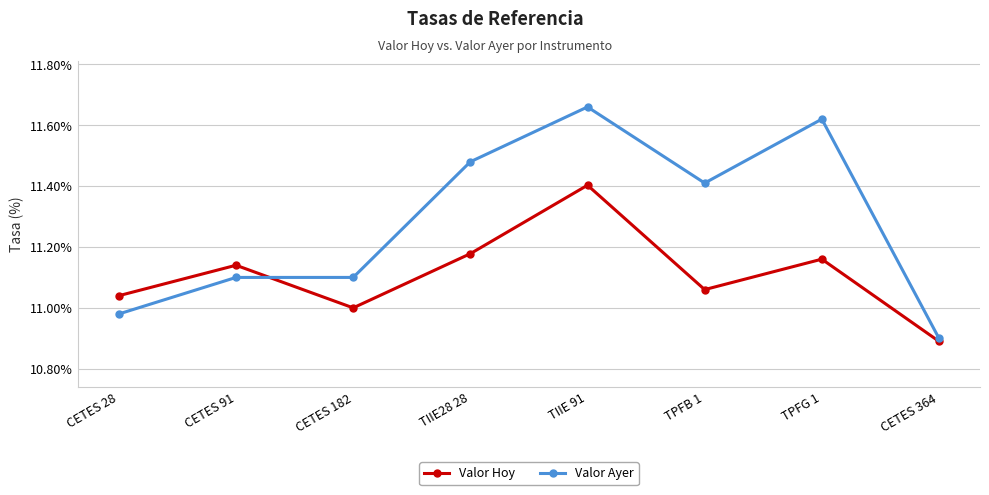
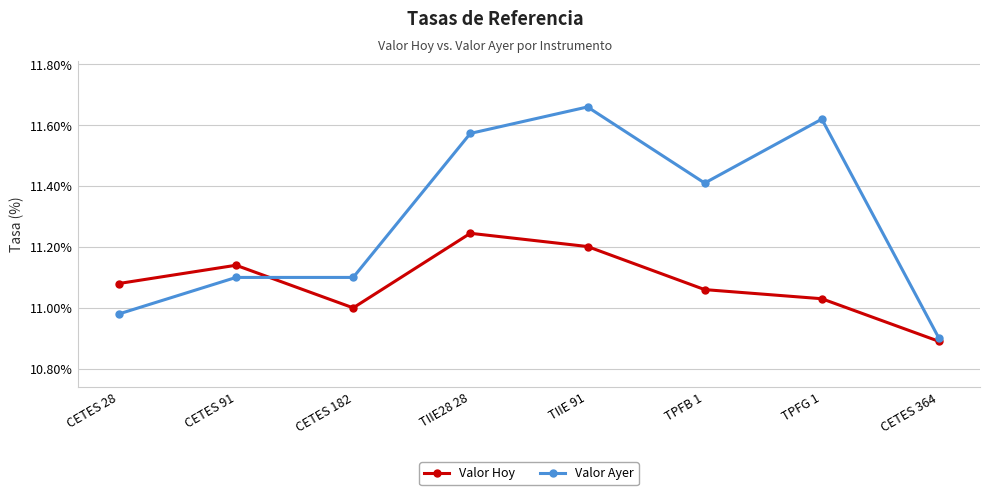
Valor Hoy, CETES 28: 11.04% -> 11.08%
Valor Hoy, TIIE28 28: 11.18% -> 11.25%
Valor Ayer, TIIE28 28: 11.48% -> 11.57%
Valor Hoy, TIIE 91: 11.40% -> 11.20%
Valor Hoy, TPFG 1: 11.16% -> 11.03%
